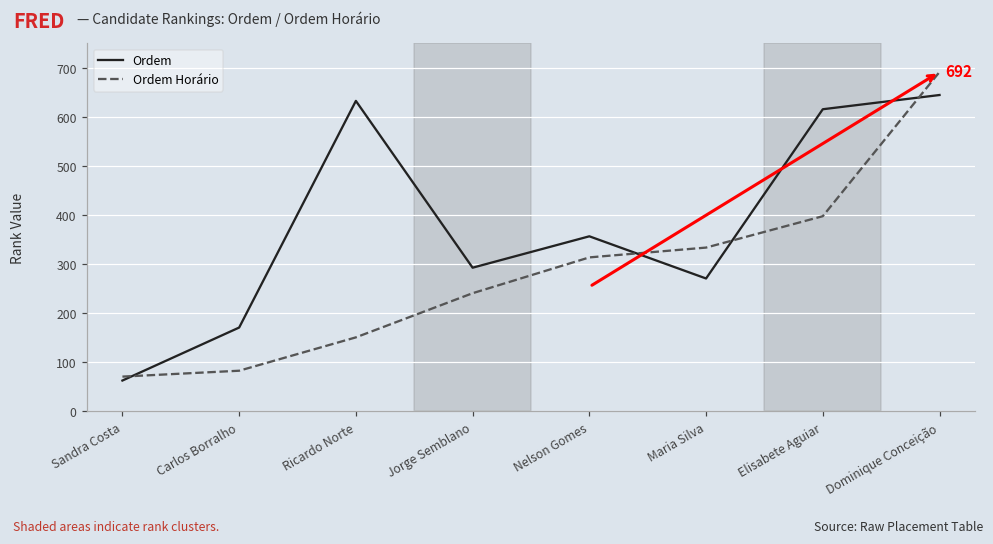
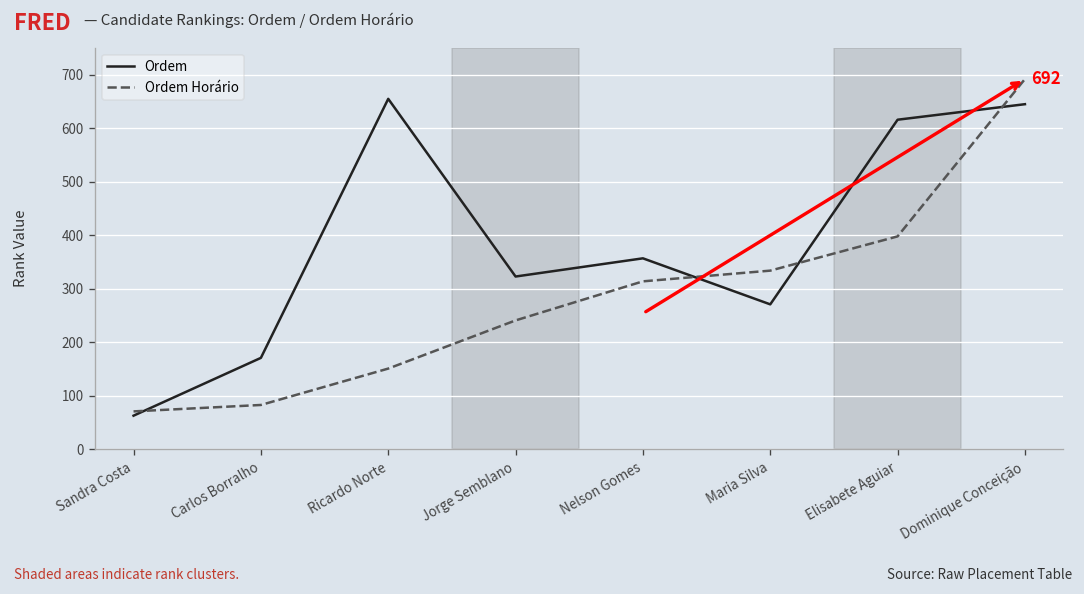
Ordem, Ricardo Norte: 630 -> 660
Ordem, Jorge Semblano: 290 -> 320
